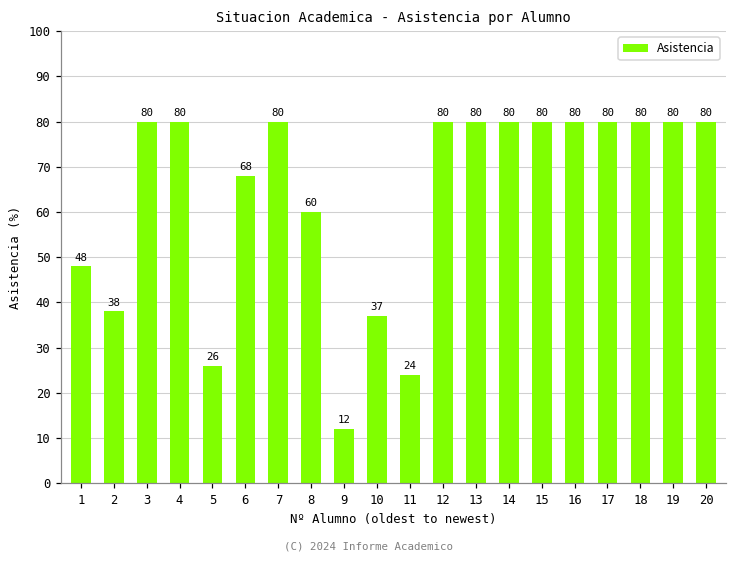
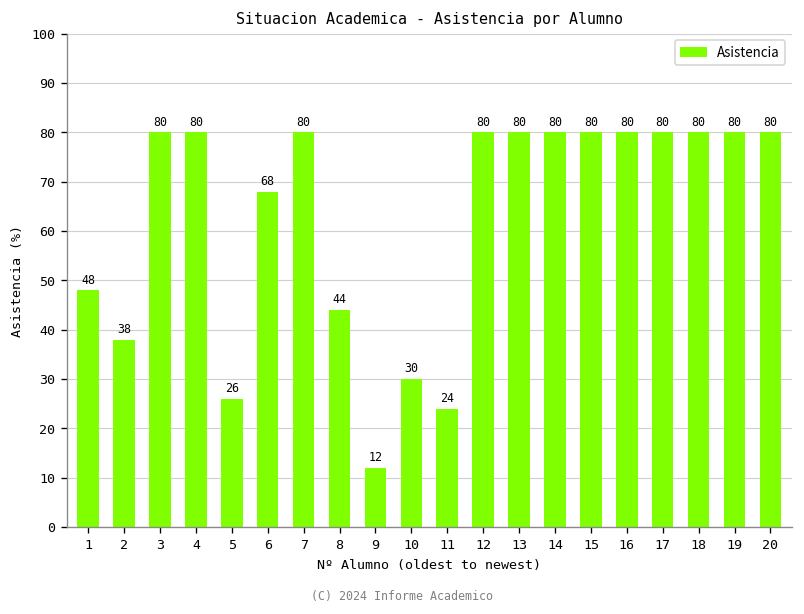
8: 60 -> 44
10: 37 -> 30
